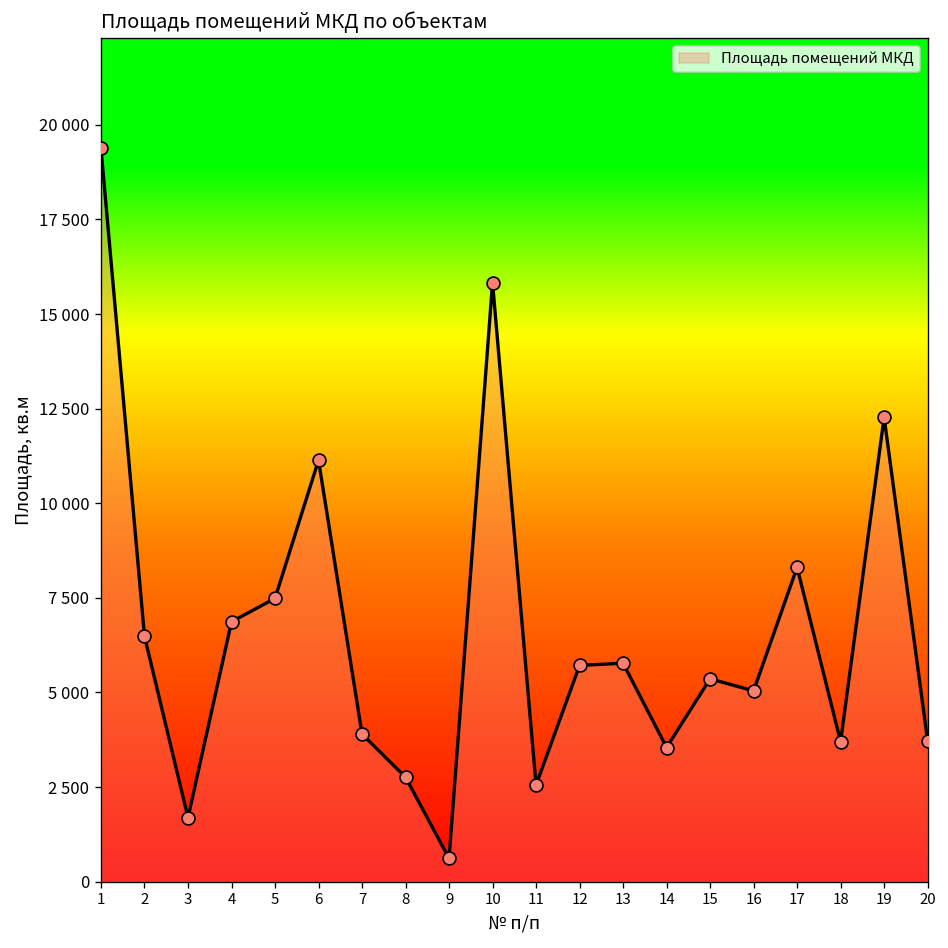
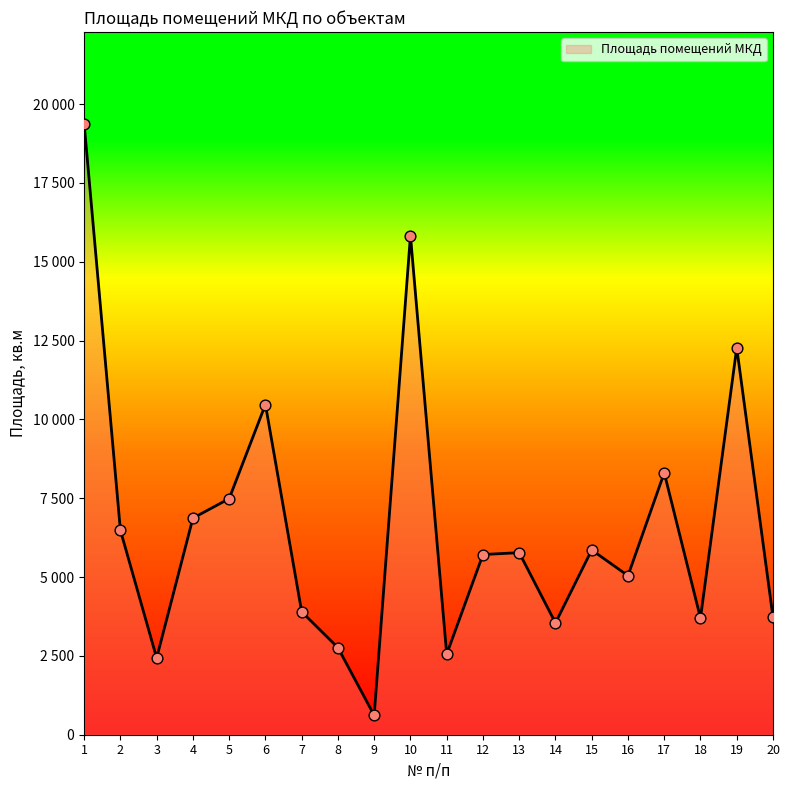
3: 1700 -> 2400
6: 11100 -> 10500
15: 5400 -> 5900
